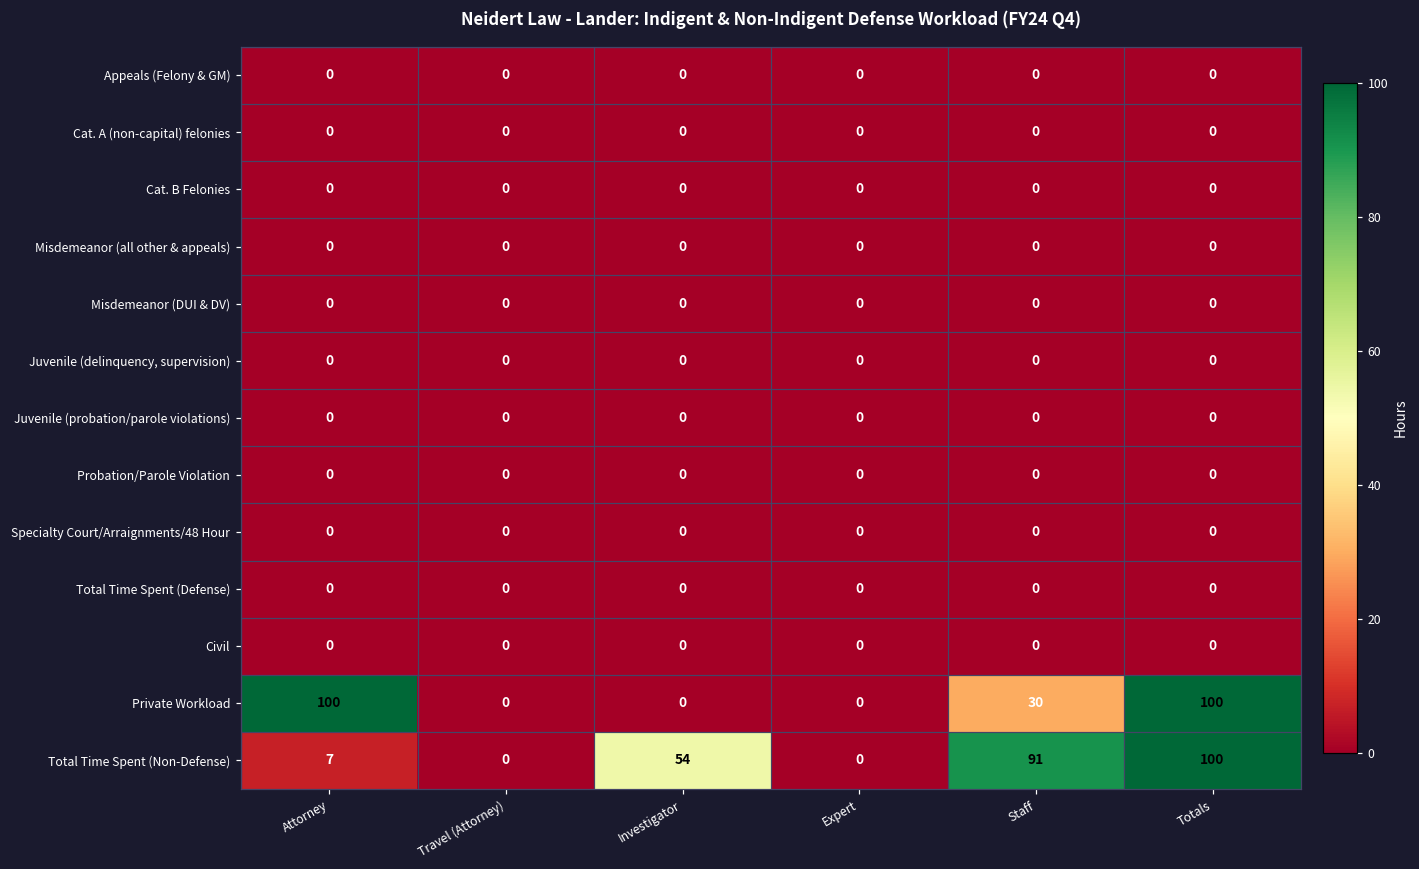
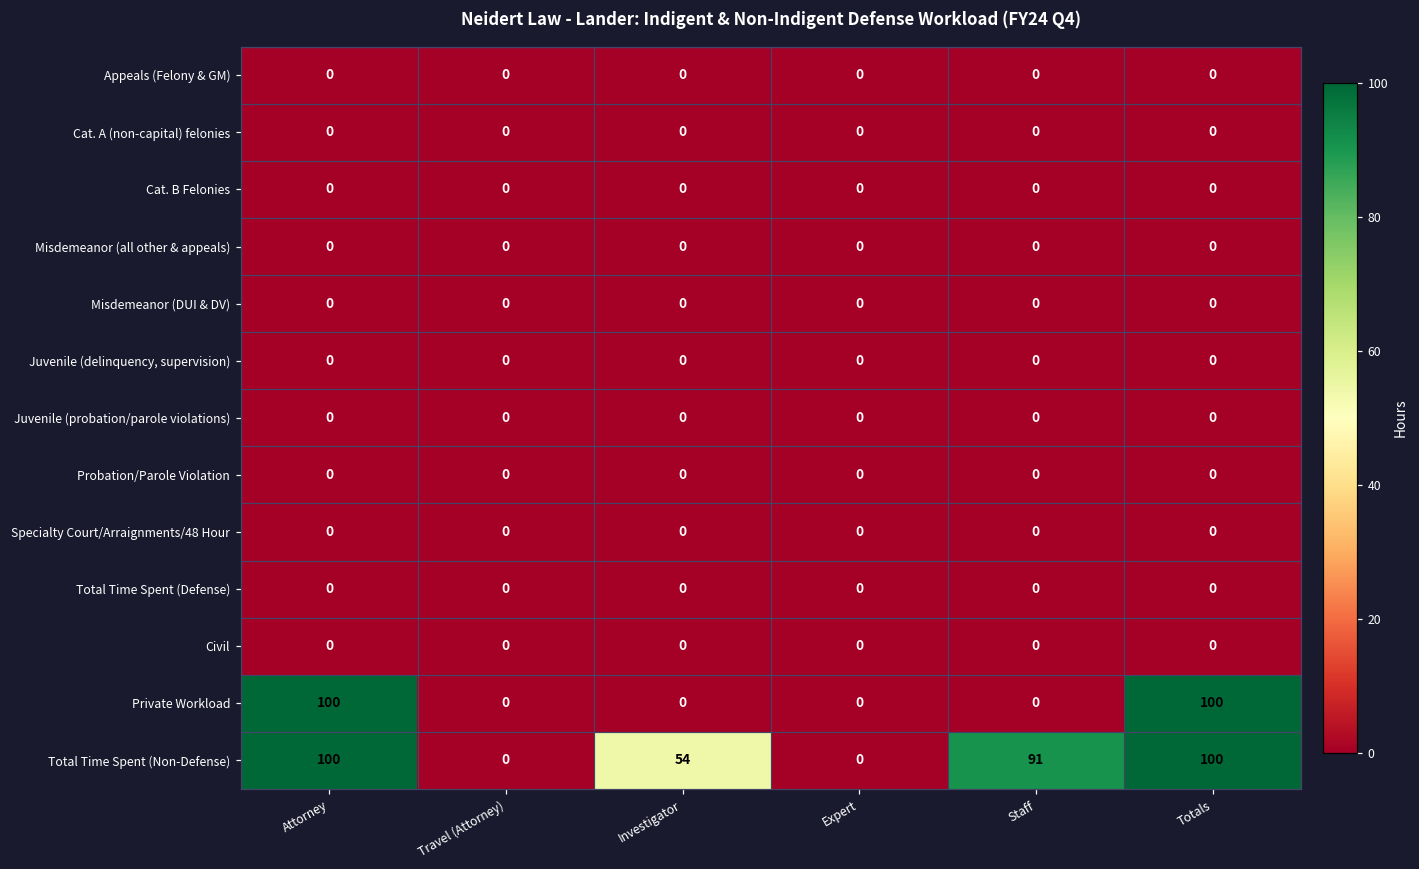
Private Workload, Staff: 30 -> 0
Total Time Spent (Non-Defense), Attorney: 7 -> 100
